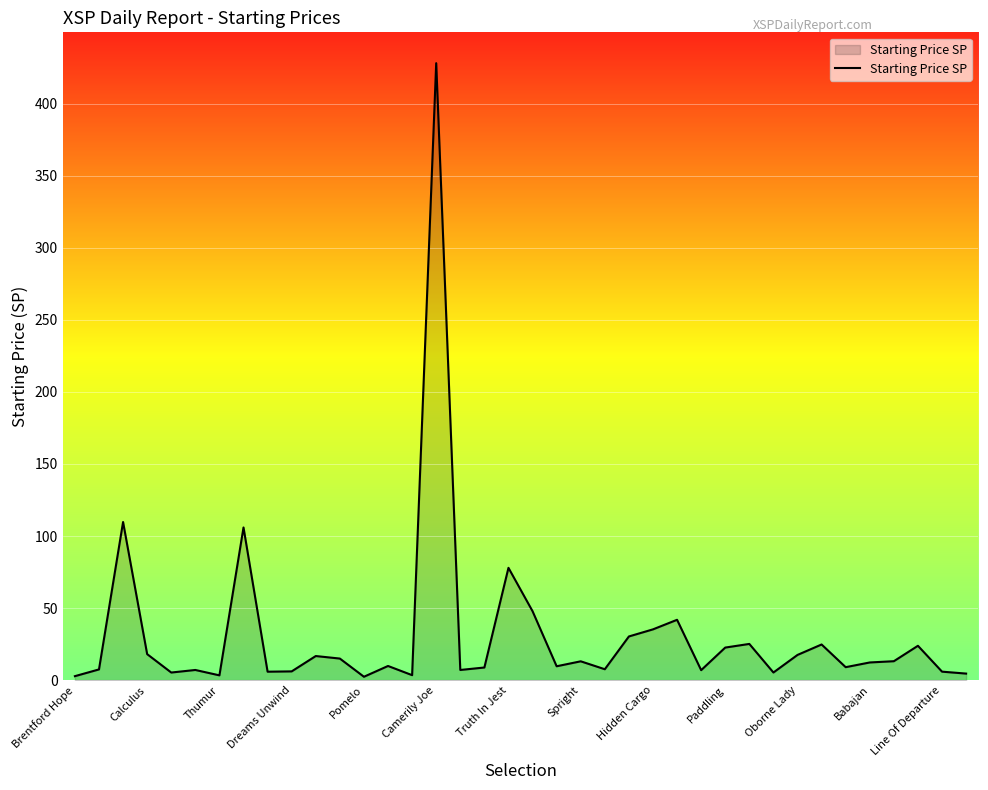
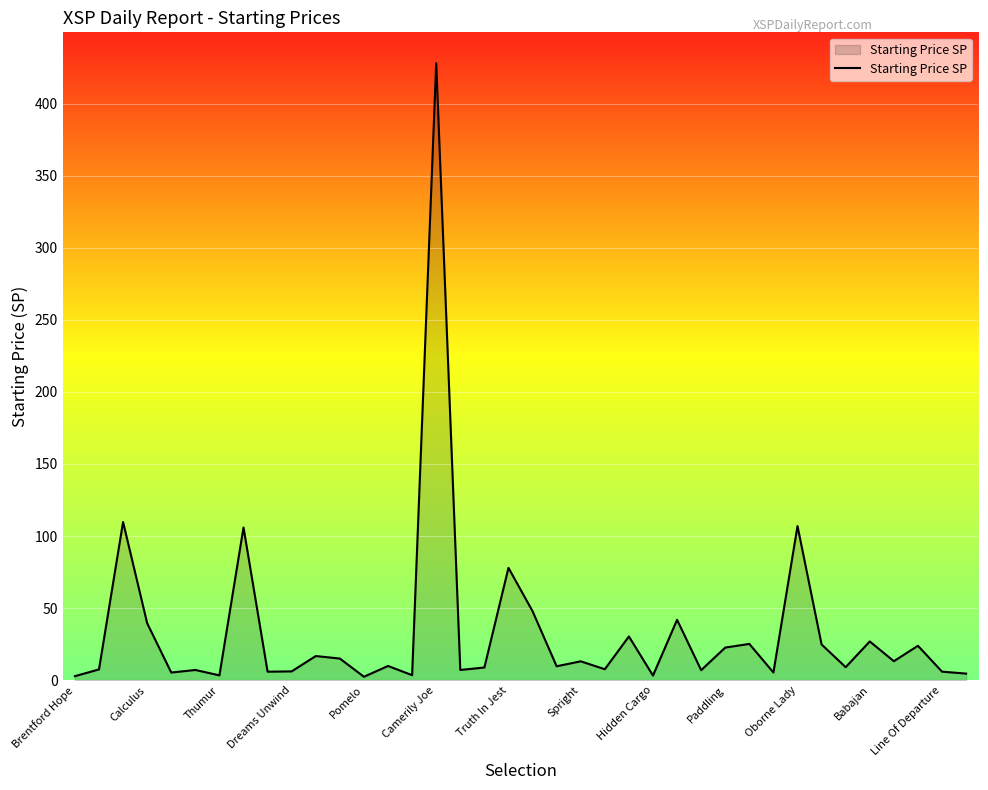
Calculus: 18 -> 39
Hidden Cargo: 35 -> 3
Oborne Lady: 17 -> 107
Babajan: 12 -> 27
